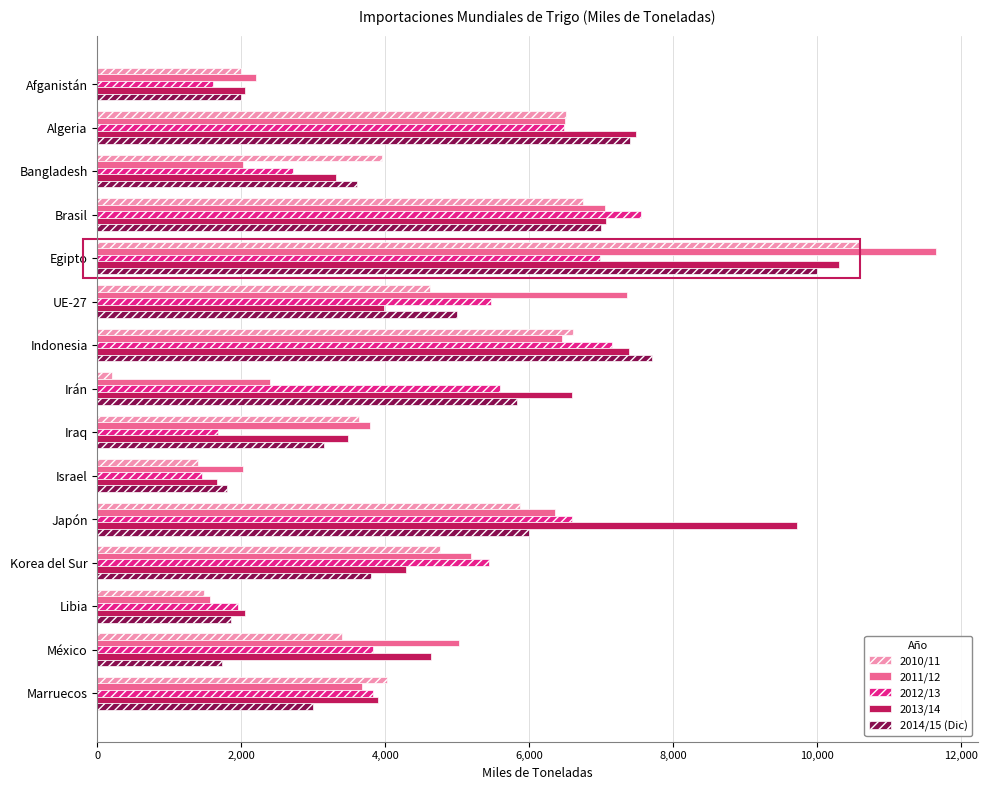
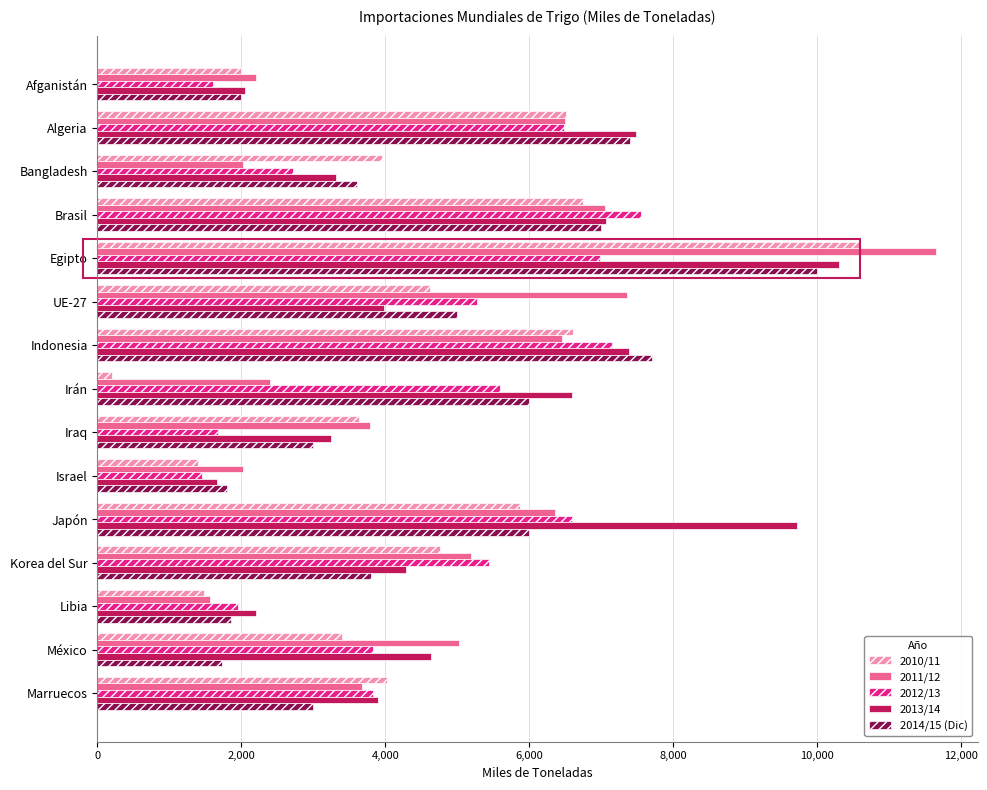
2012/13, UE-27: 5,500 -> 5,300
2014/15 (Dic), Irán: 5,800 -> 6,000
2013/14, Iraq: 3,500 -> 3,200
2014/15 (Dic), Iraq: 3,200 -> 3,000
2013/14, Libia: 2,000 -> 2,200
